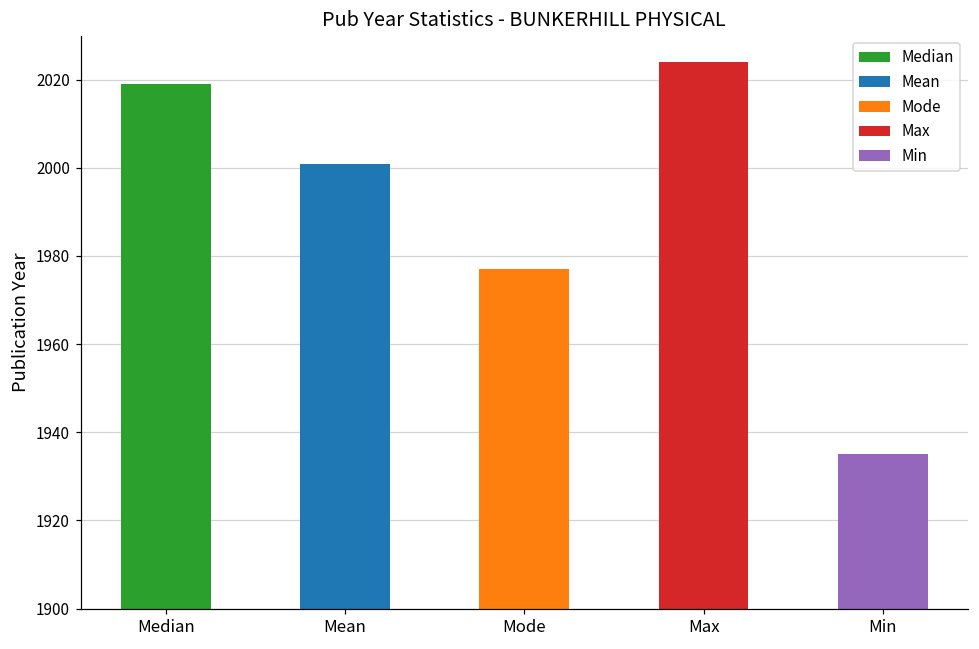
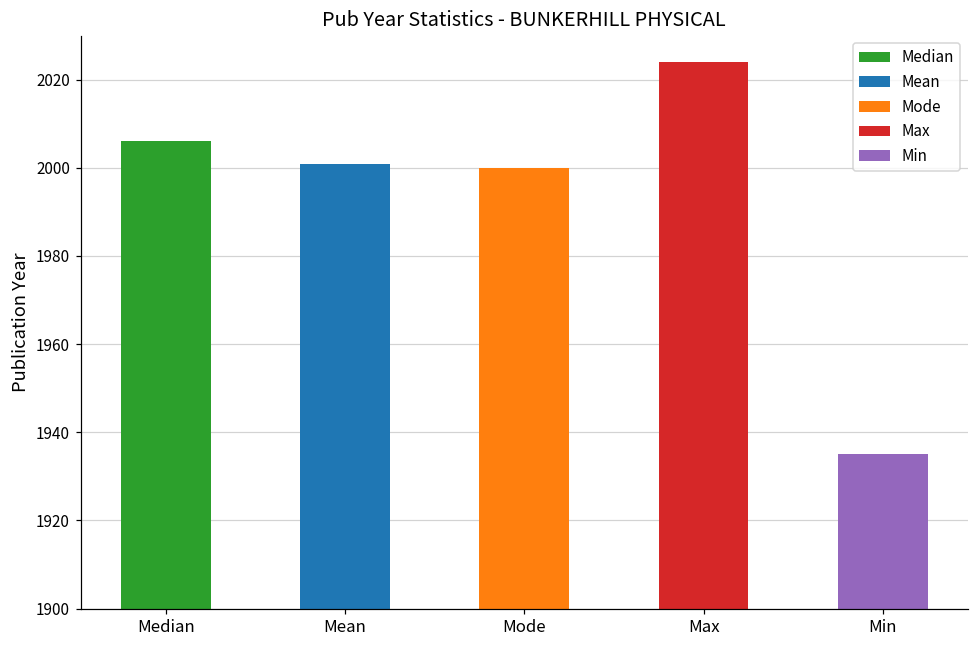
Median: 2019 -> 2006
Mode: 1977 -> 2000
